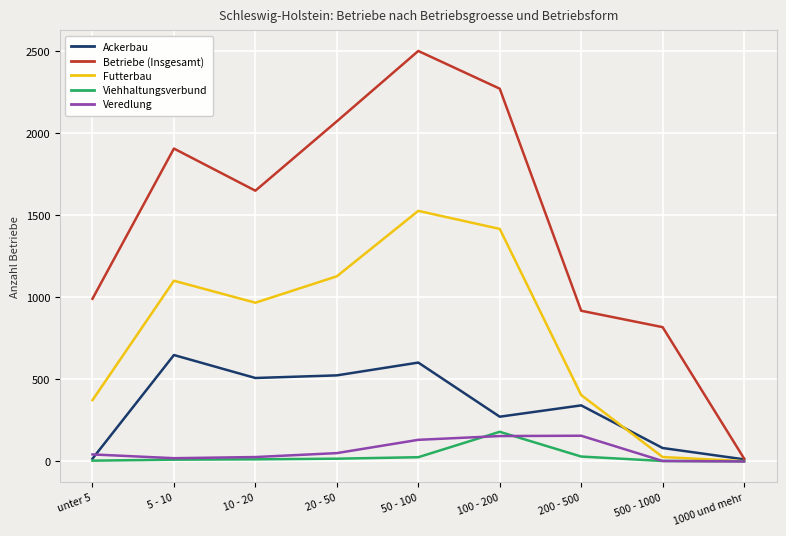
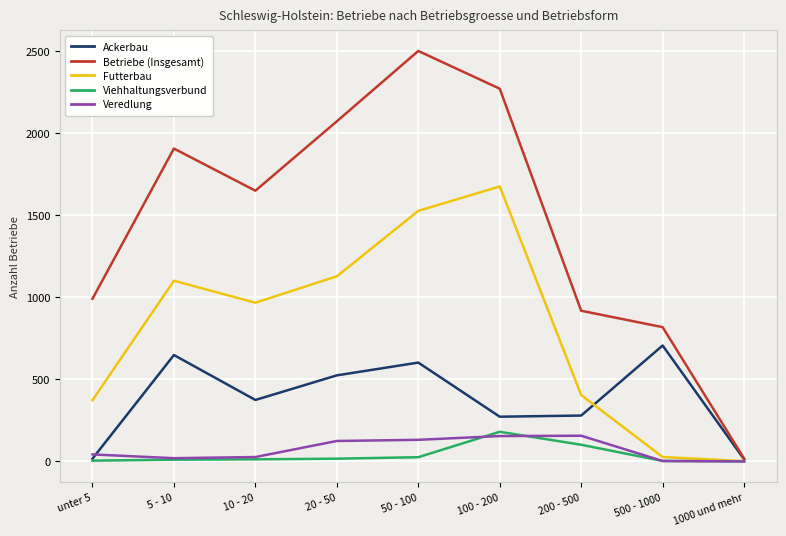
Ackerbau, 10 - 20: 510 -> 380
Veredlung, 20 - 50: 50 -> 130
Futterbau, 100 - 200: 1420 -> 1680
Ackerbau, 200 - 500: 340 -> 280
Viehhaltungsverbund, 200 - 500: 30 -> 100
Ackerbau, 500 - 1000: 80 -> 710
